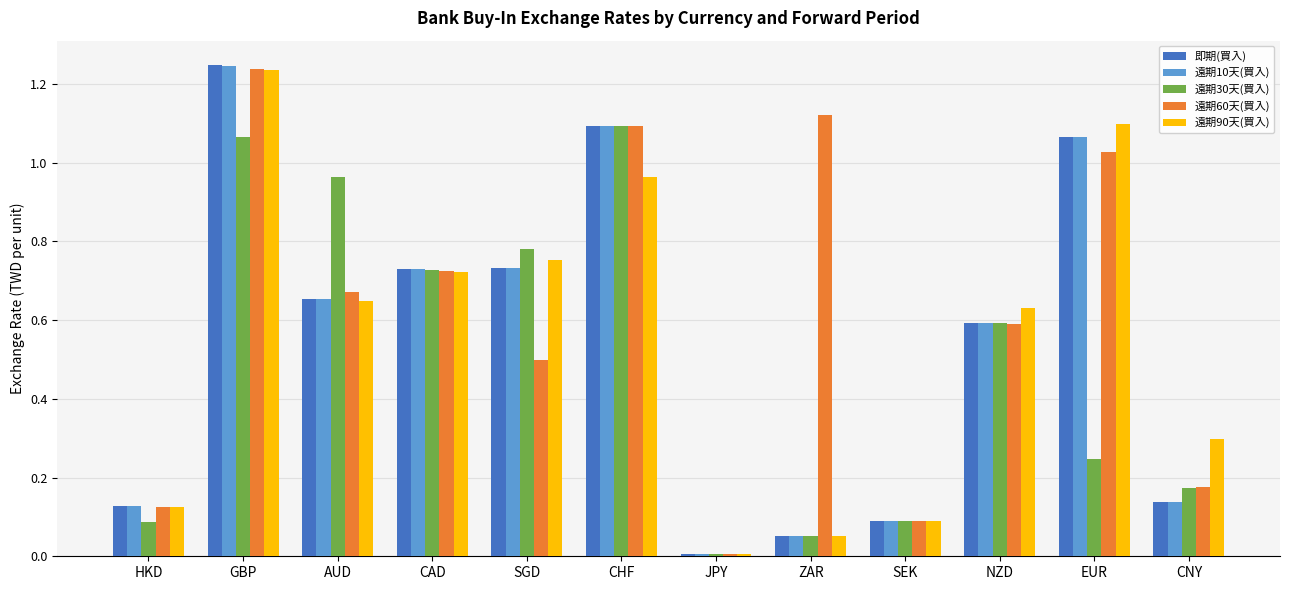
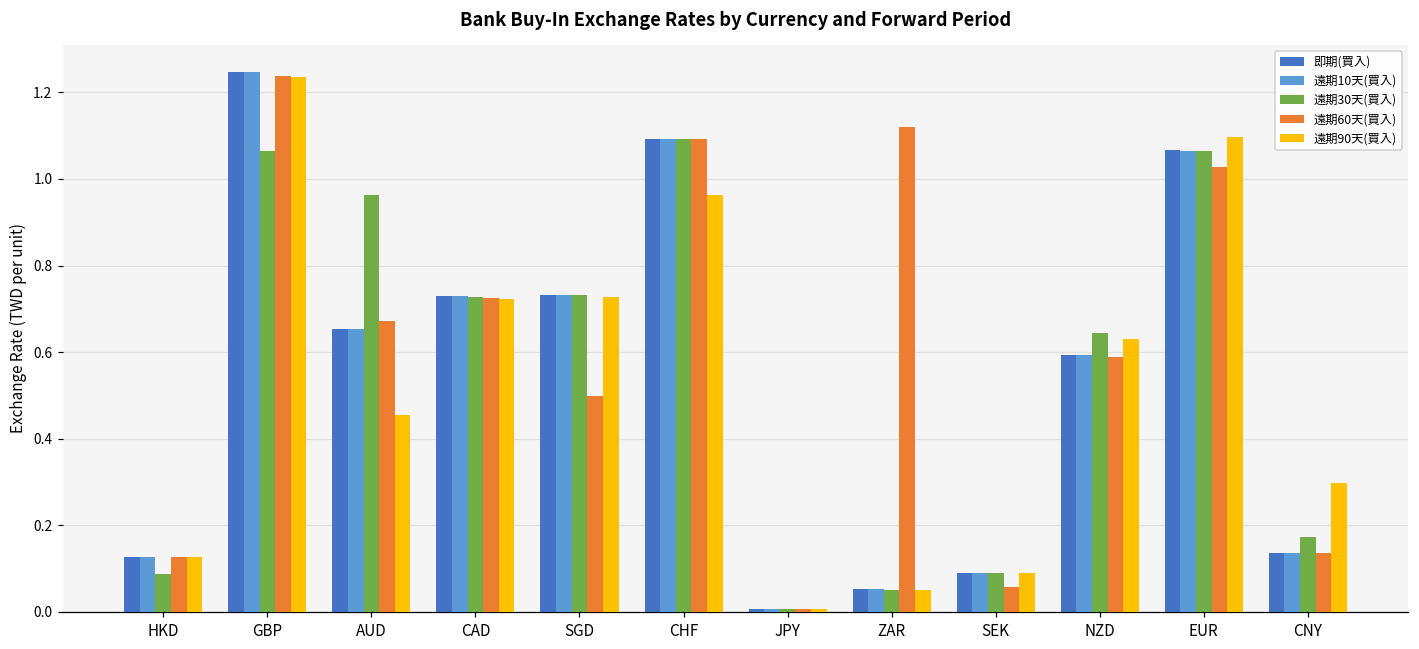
遠期90天(買入), AUD: 0.65 -> 0.45
遠期30天(買入), SGD: 0.78 -> 0.73
遠期90天(買入), SGD: 0.75 -> 0.73
遠期60天(買入), SEK: 0.09 -> 0.06
遠期30天(買入), NZD: 0.59 -> 0.65
遠期30天(買入), EUR: 0.25 -> 1.06
遠期60天(買入), CNY: 0.17 -> 0.14
